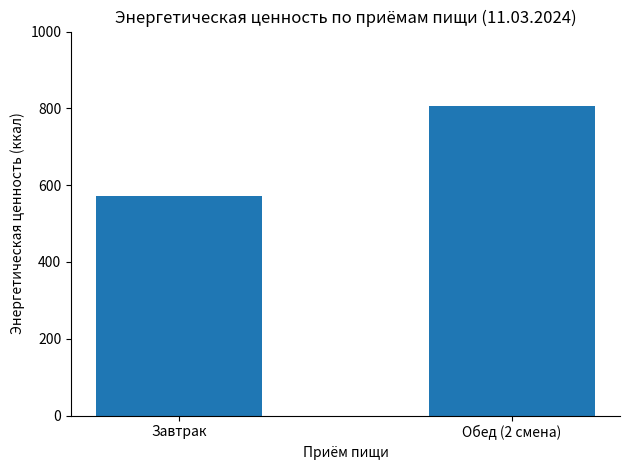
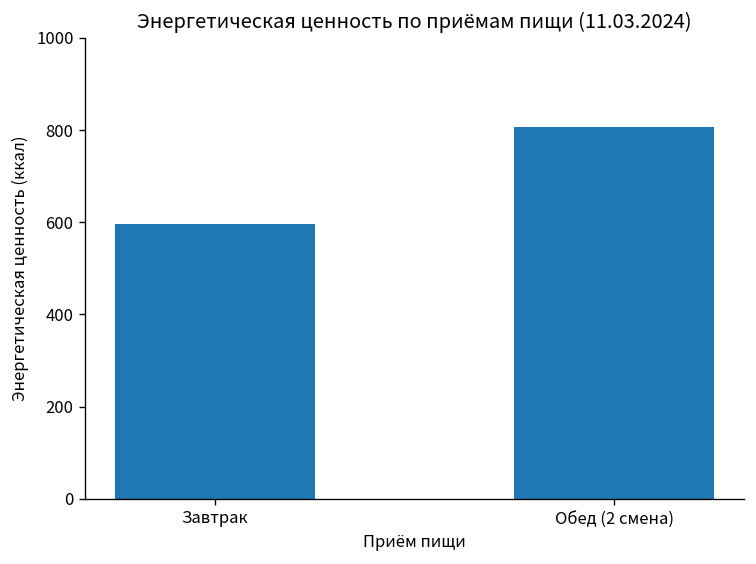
Завтрак: 570 -> 600
